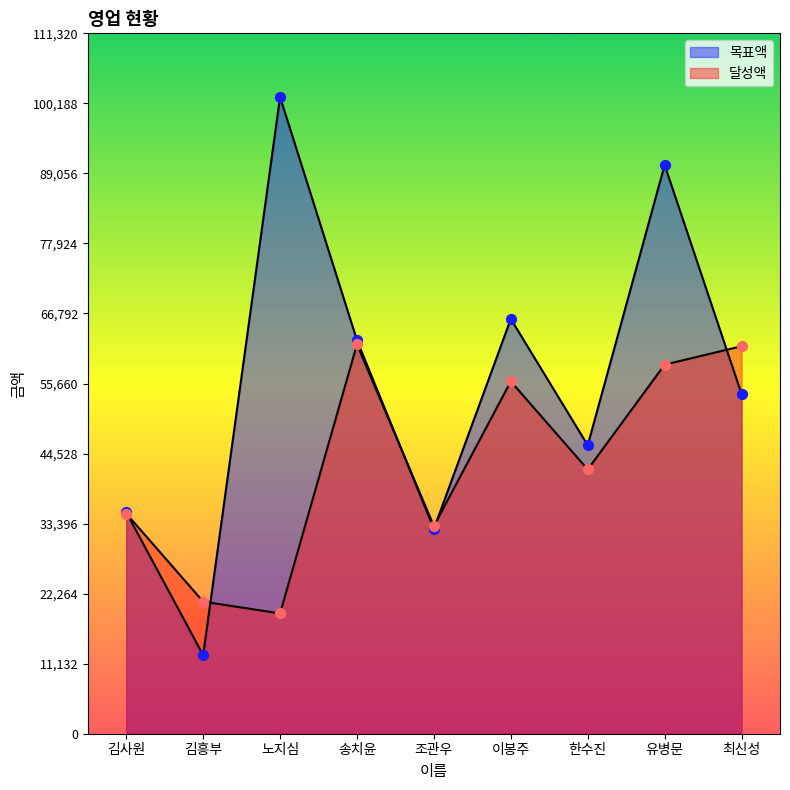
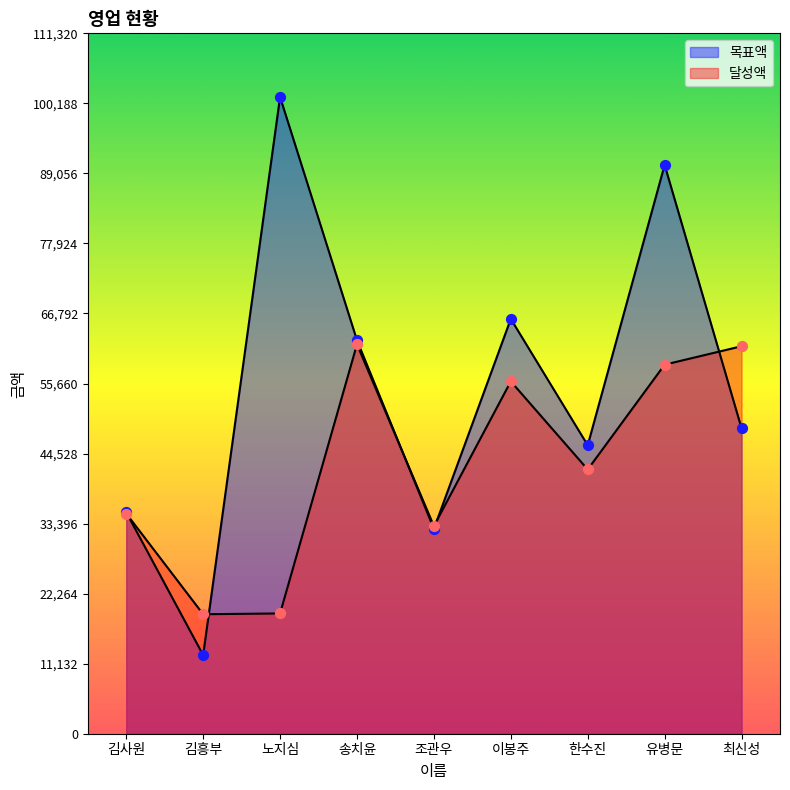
달성액, 김흥부: 21,000 -> 19,000
목표액, 최신성: 54,000 -> 49,000
